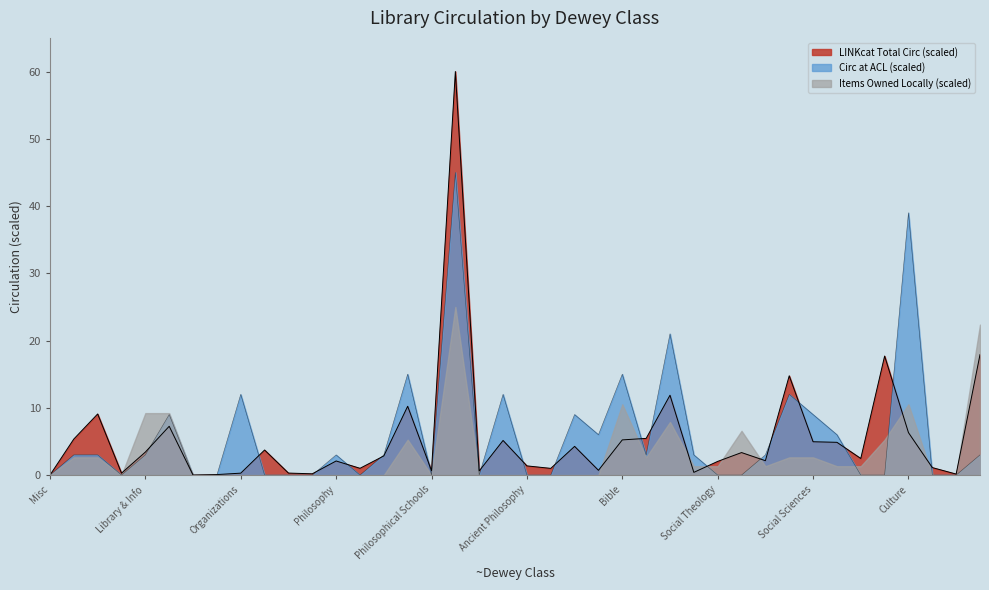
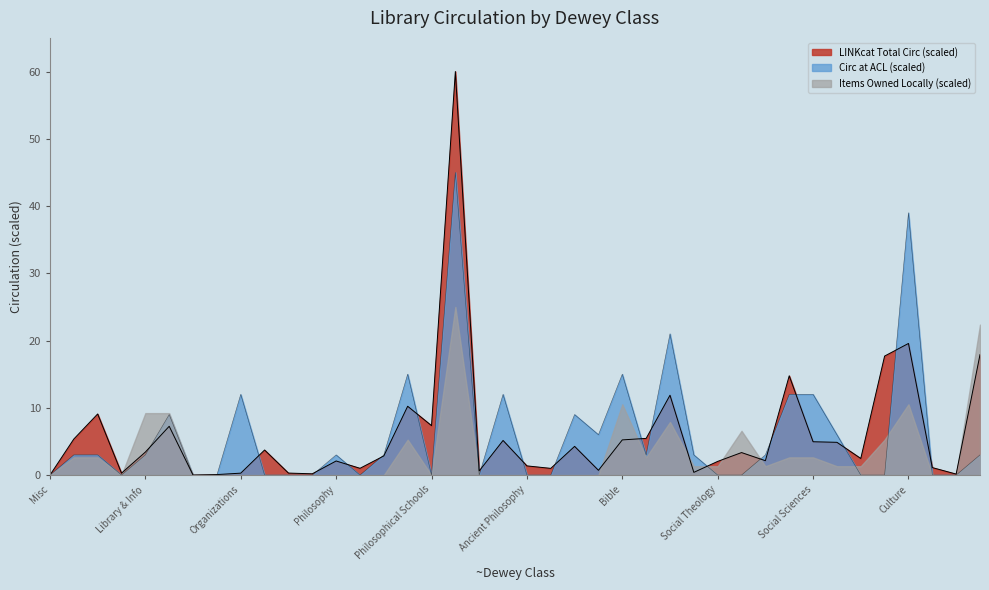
LINKcat Total Circ (scaled), Philosophical Schools: 1 -> 7
Circ at ACL (scaled), Social Sciences: 9 -> 12
LINKcat Total Circ (scaled), Culture: 6 -> 20
